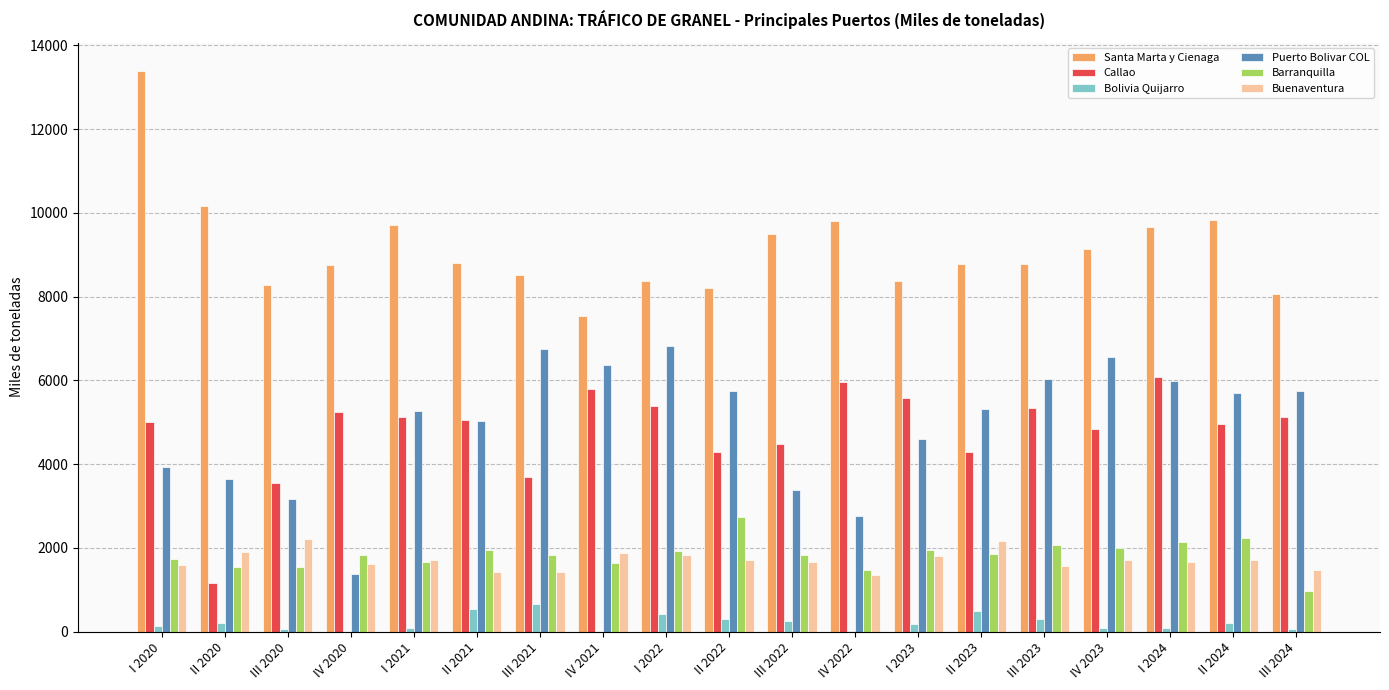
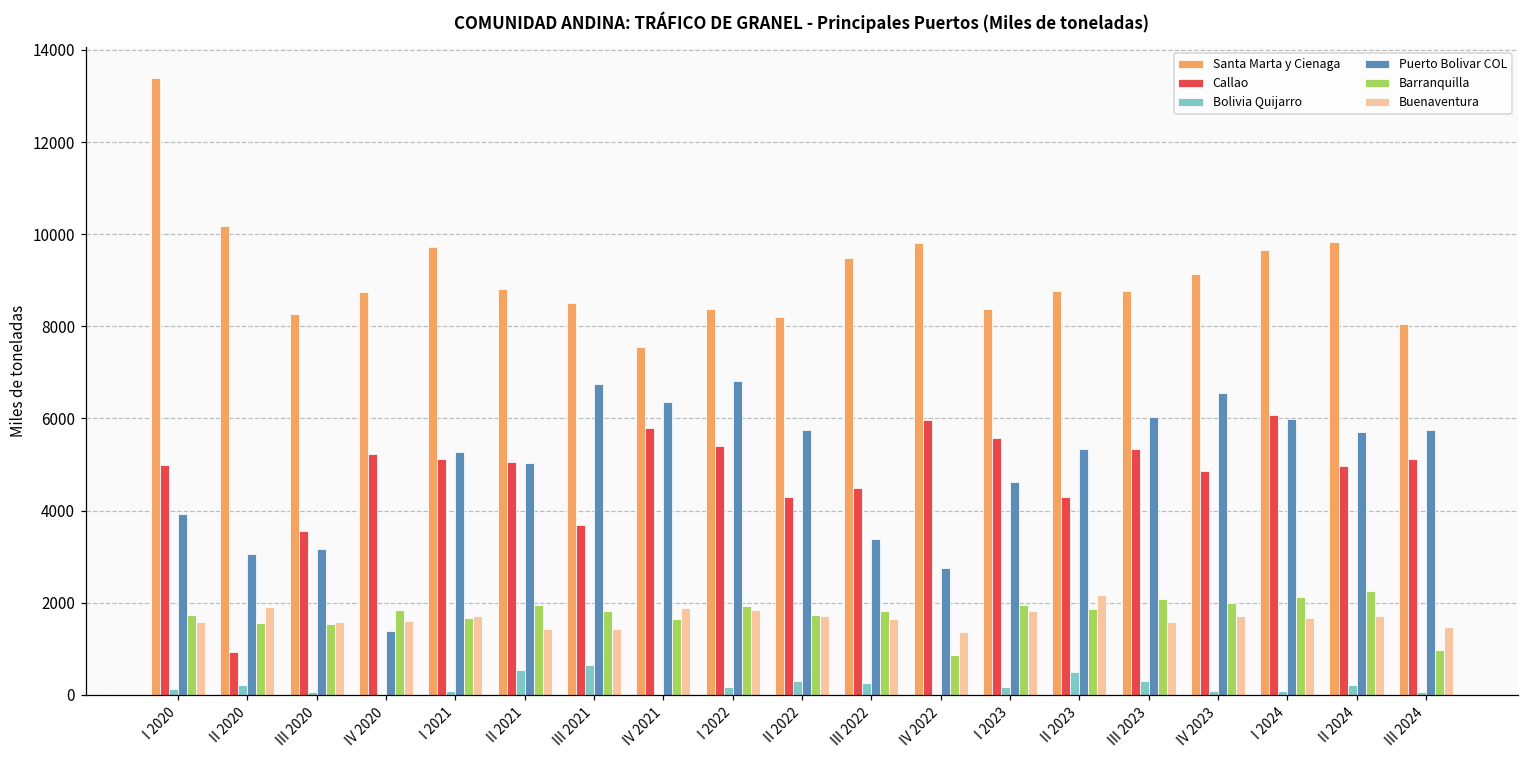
Callao, II 2020: 1200 -> 900
Puerto Bolivar COL, II 2020: 3600 -> 3100
Buenaventura, III 2020: 2200 -> 1600
Bolivia Quijarro, I 2022: 400 -> 200
Barranquilla, II 2022: 2700 -> 1700
Barranquilla, IV 2022: 1500 -> 900
